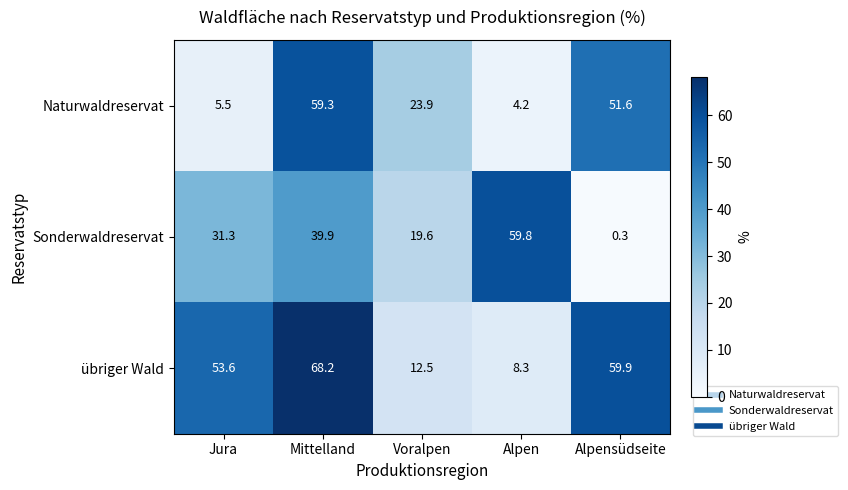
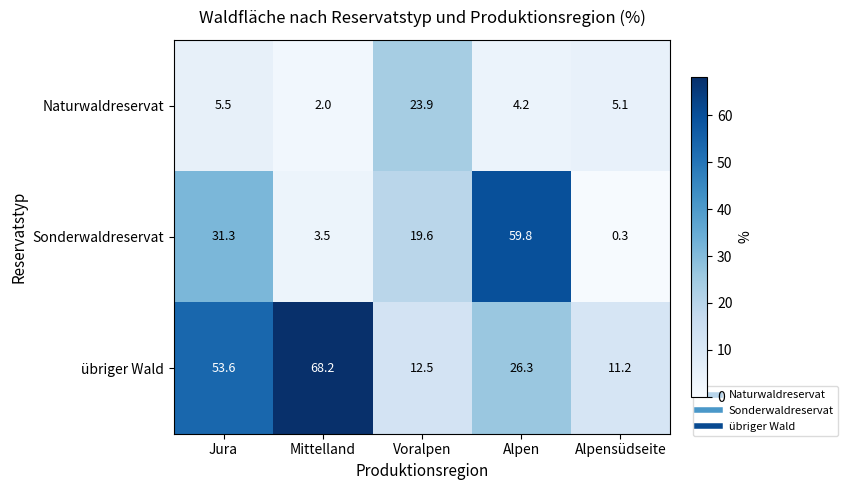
Naturwaldreservat, Mittelland: 59.3 -> 2.0
Naturwaldreservat, Alpensüdseite: 51.6 -> 5.1
Sonderwaldreservat, Mittelland: 39.9 -> 3.5
übriger Wald, Alpen: 8.3 -> 26.3
übriger Wald, Alpensüdseite: 59.9 -> 11.2
